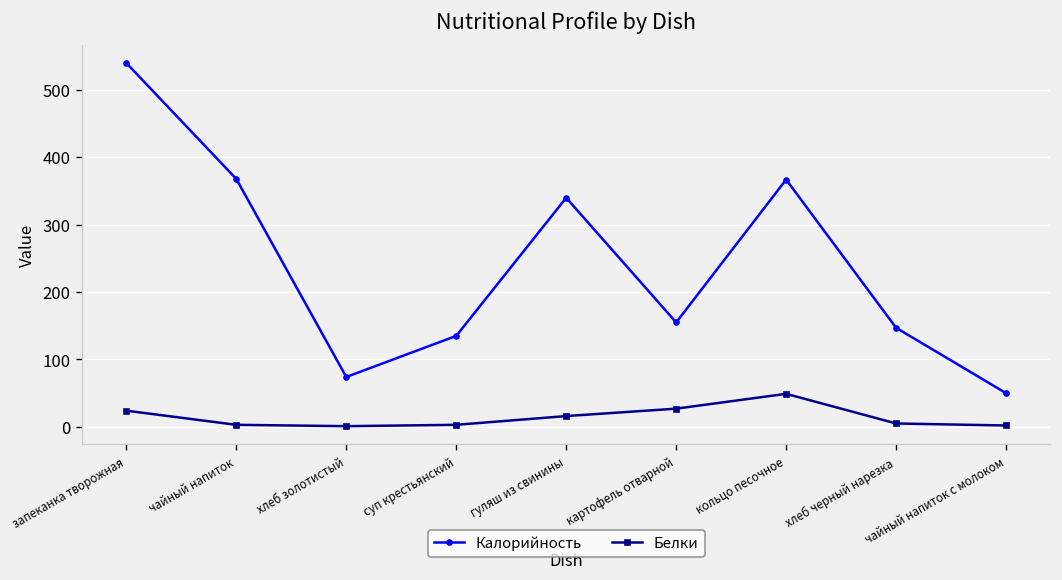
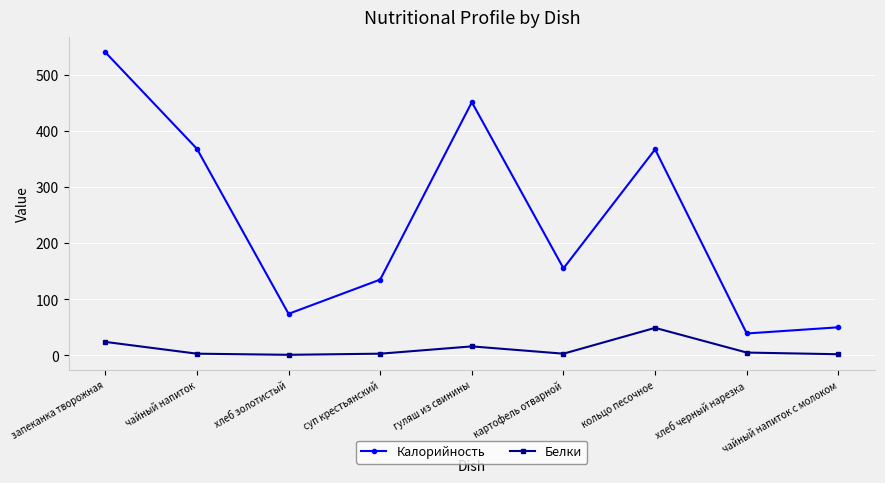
Калорийность, гуляш из свинины: 340 -> 450
Белки, картофель отварной: 30 -> 0
Калорийность, хлеб черный нарезка: 150 -> 40
